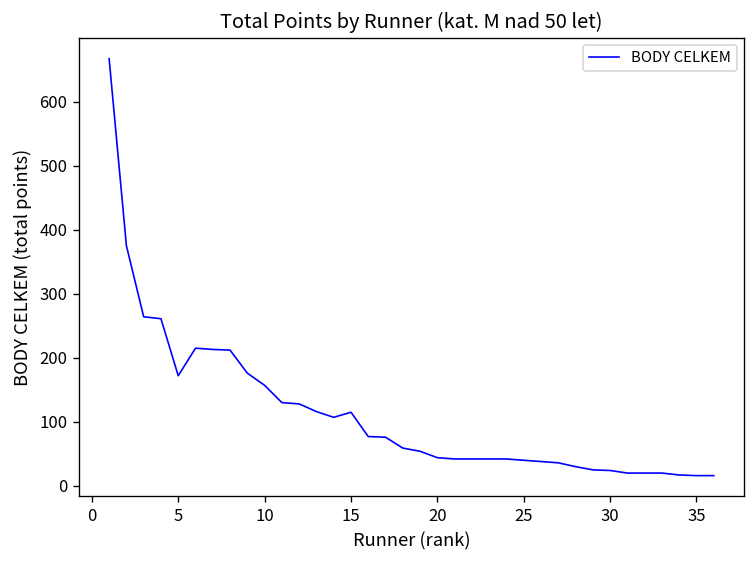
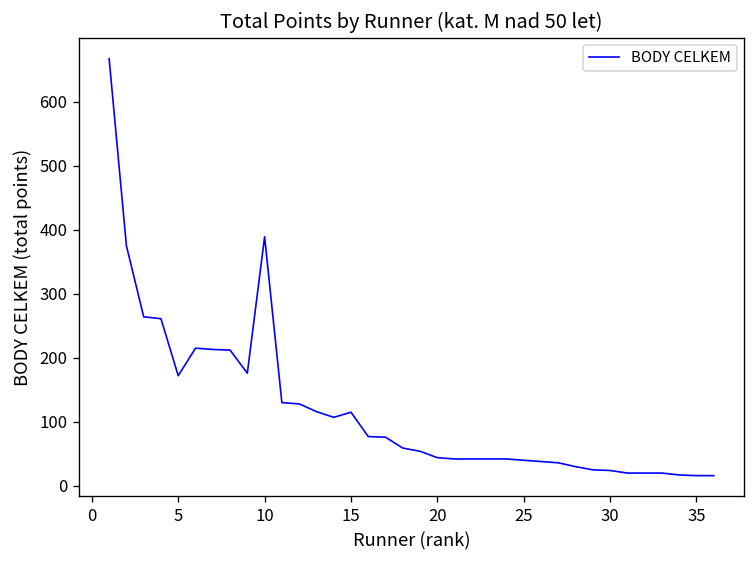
10: 160 -> 390
